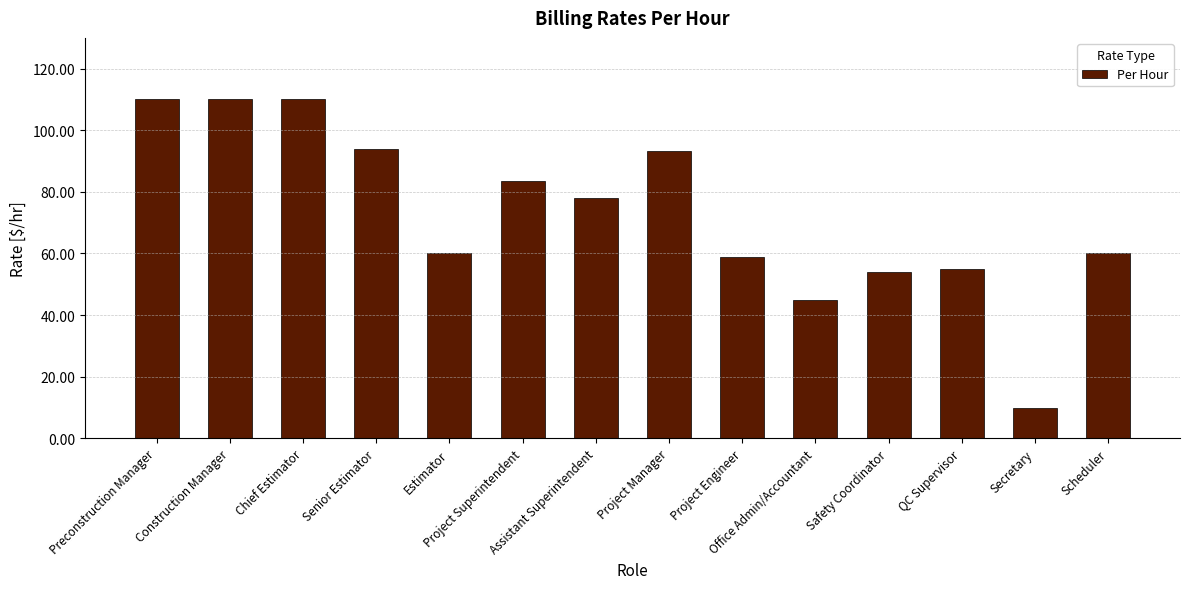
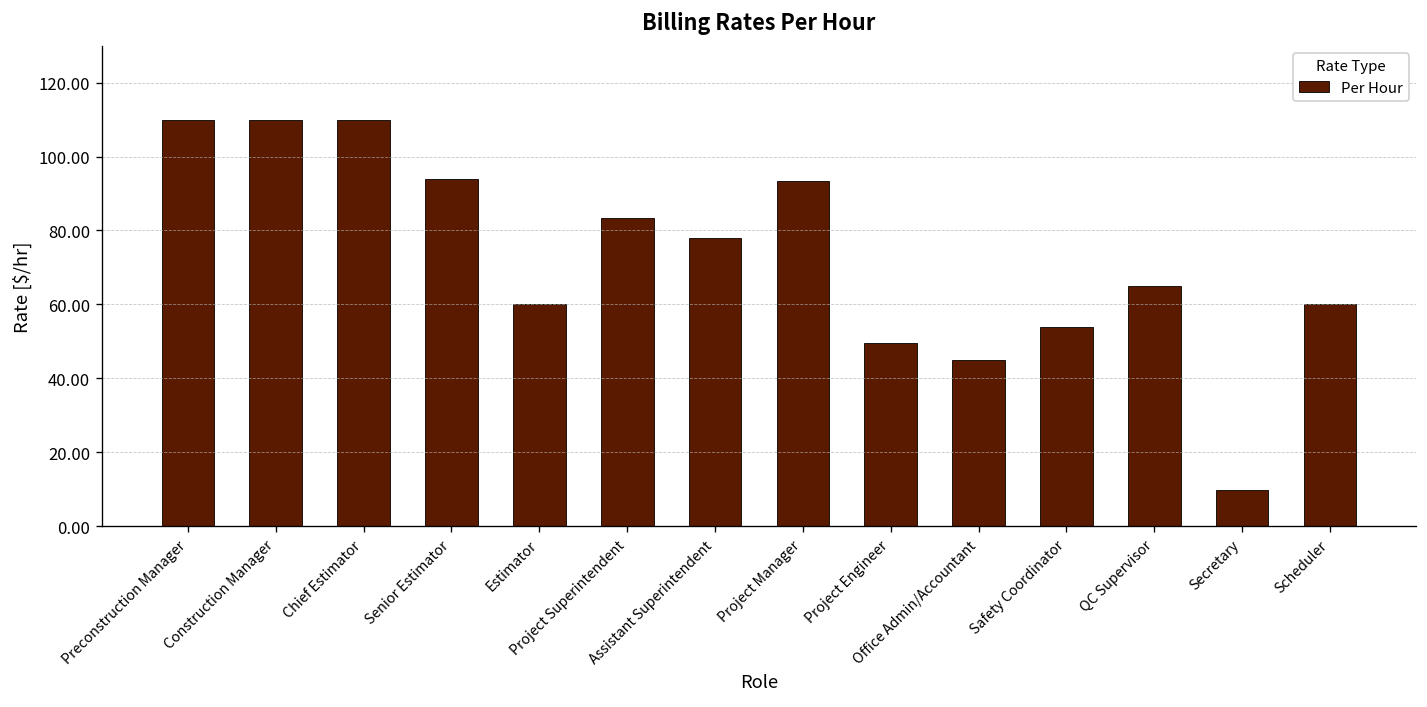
Project Engineer: 59 -> 50
QC Supervisor: 55 -> 65
